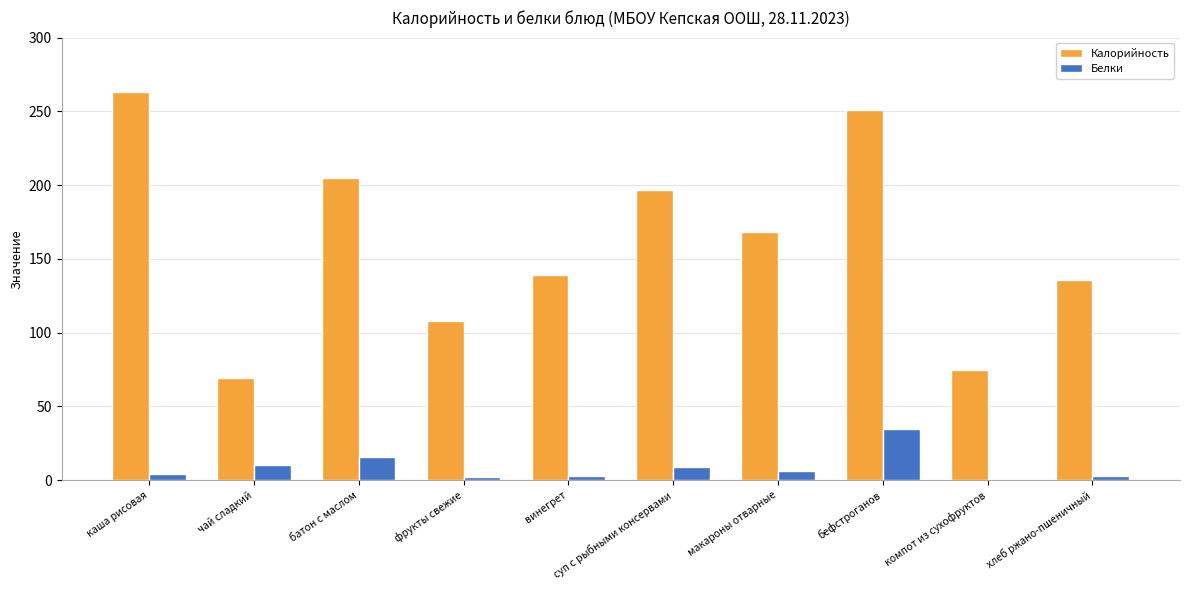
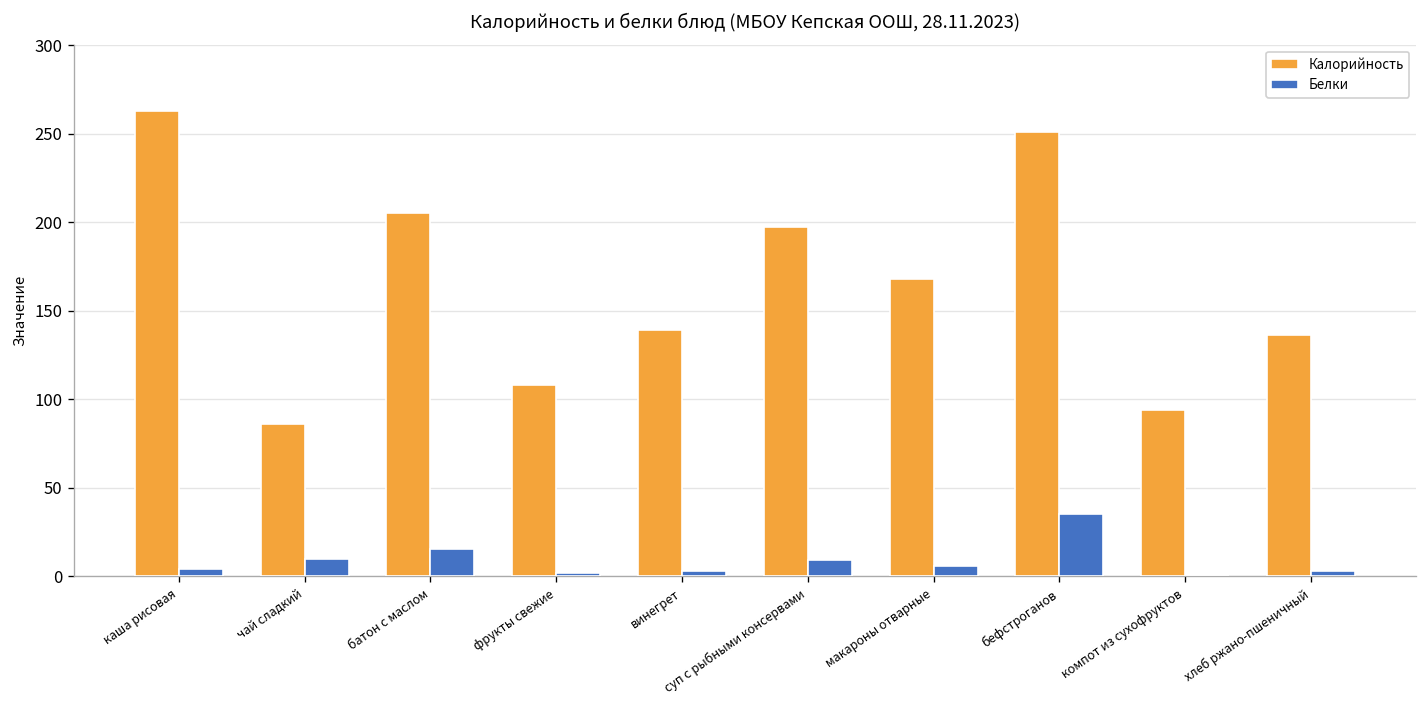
Калорийность, чай сладкий: 69 -> 86
Калорийность, компот из сухофруктов: 75 -> 94
